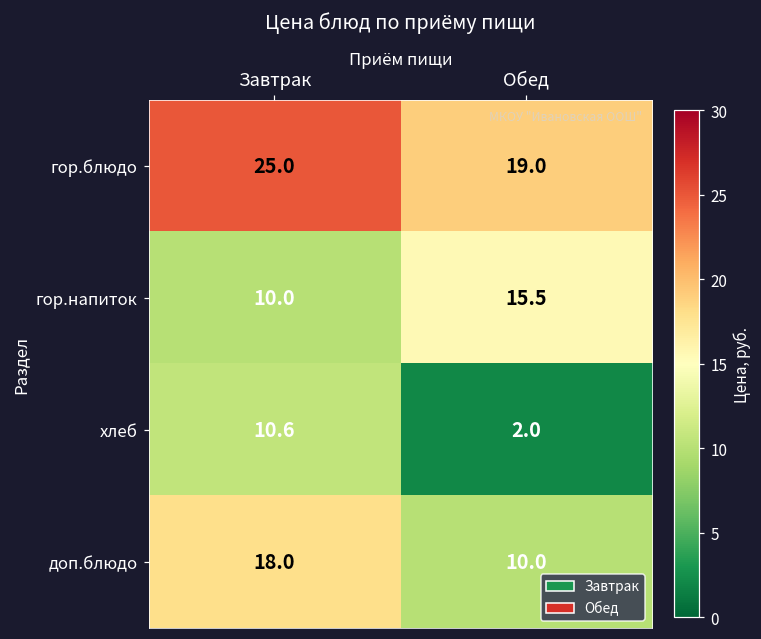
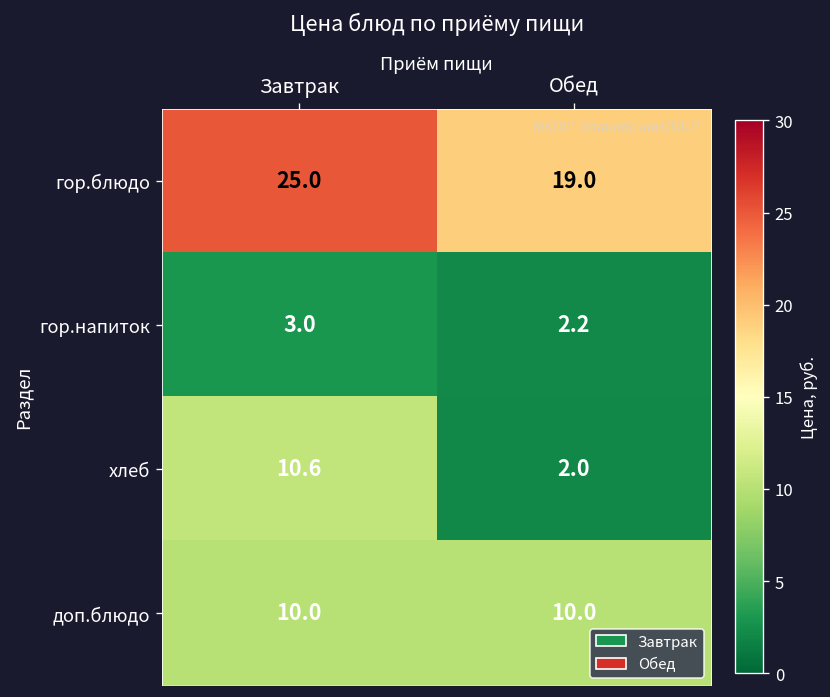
гор.напиток, Завтрак: 10.0 -> 3.0
гор.напиток, Обед: 15.5 -> 2.2
доп.блюдо, Завтрак: 18.0 -> 10.0
